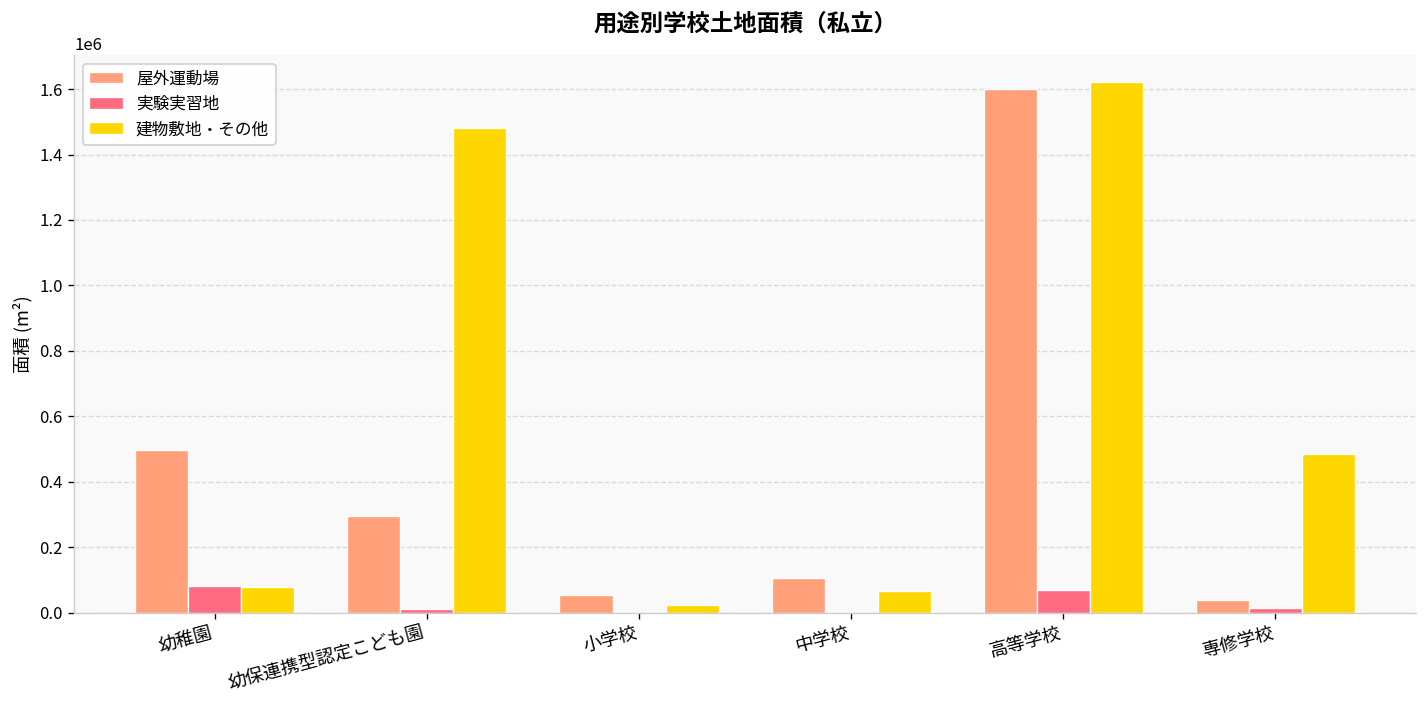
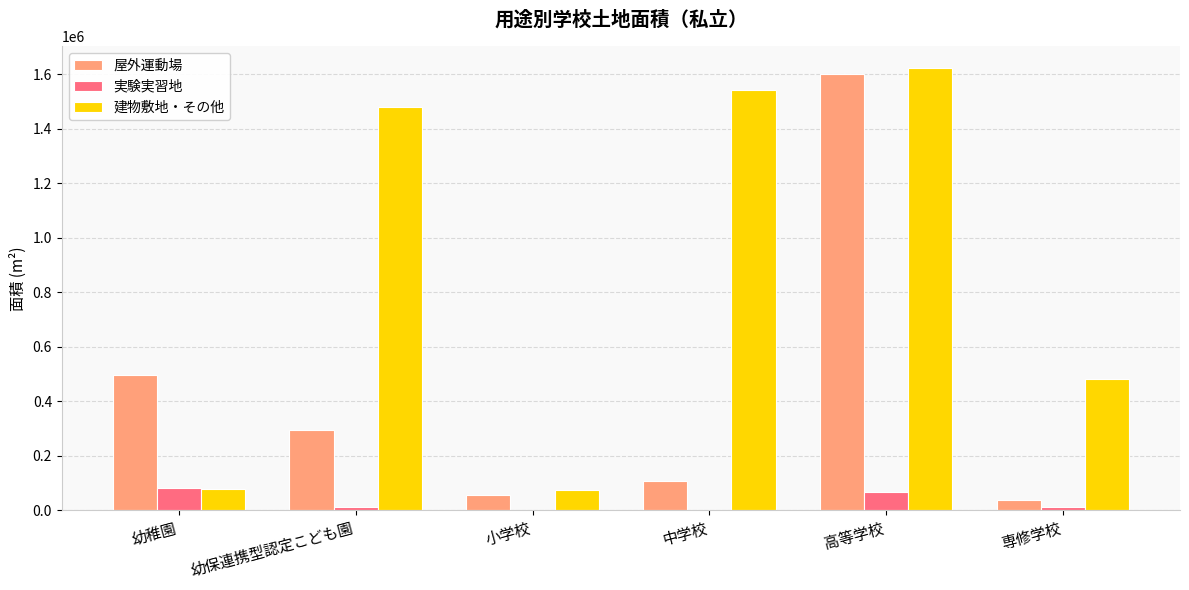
建物敷地・その他, 小学校: 20000 -> 80000
建物敷地・その他, 中学校: 60000 -> 1540000
